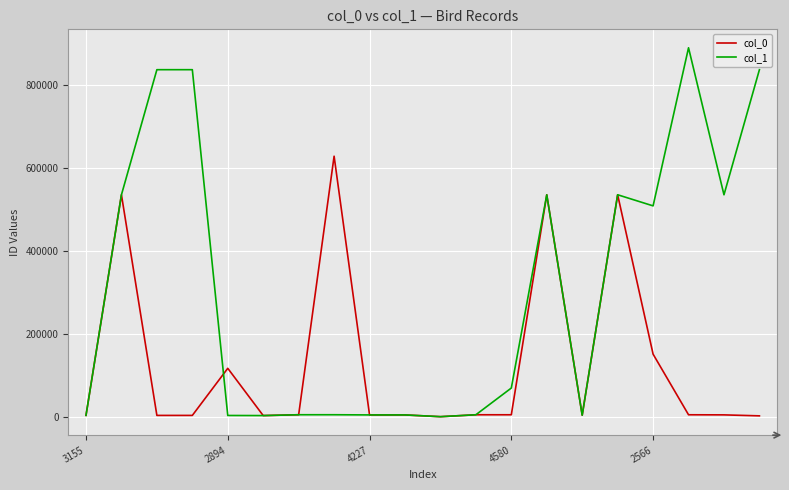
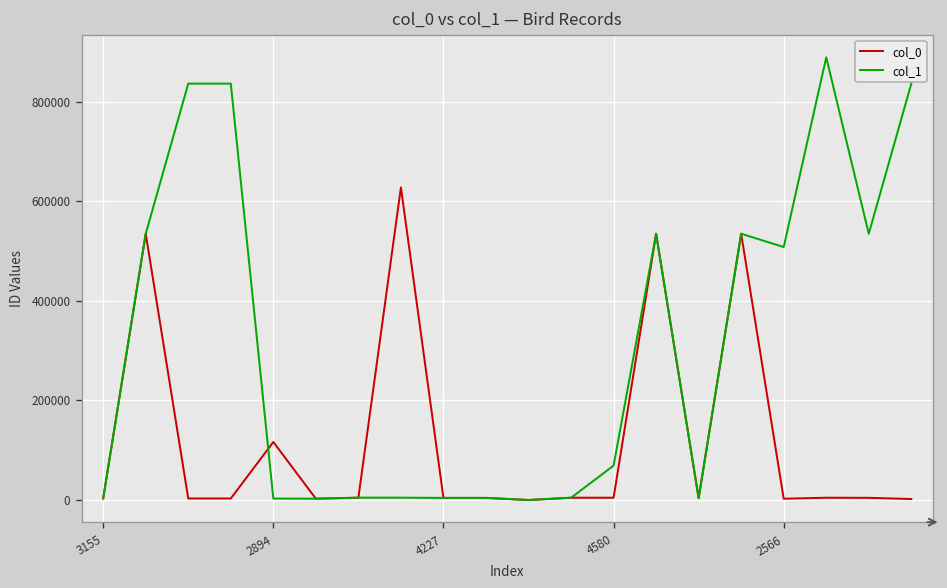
col_0, 2566: 150000 -> 0
